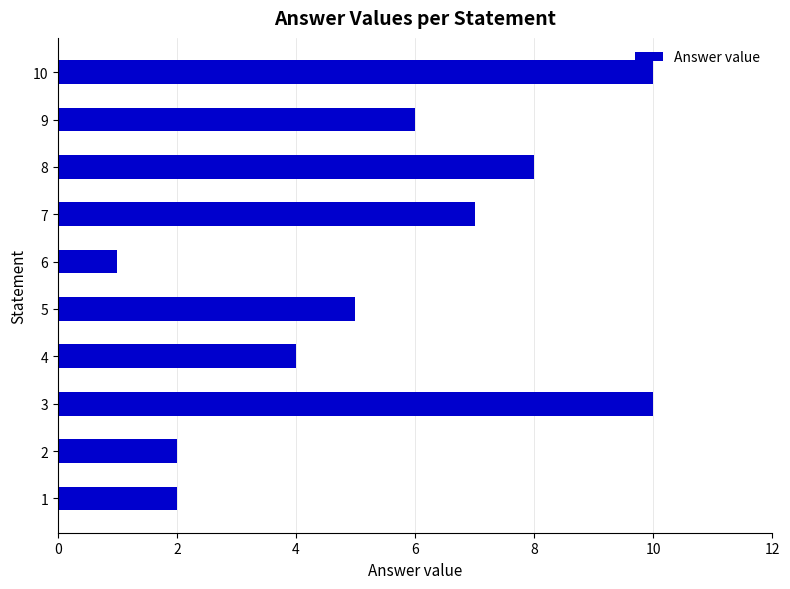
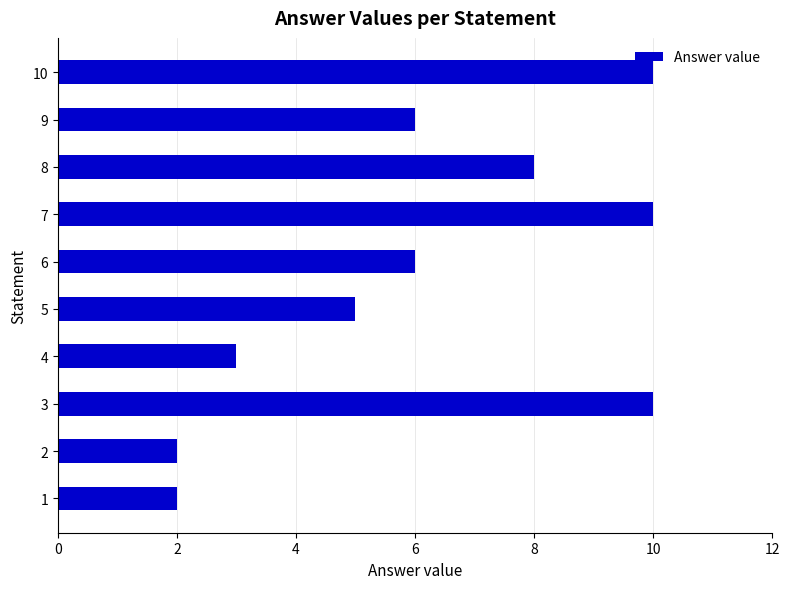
7: 7 -> 10
6: 1 -> 6
4: 4 -> 3
